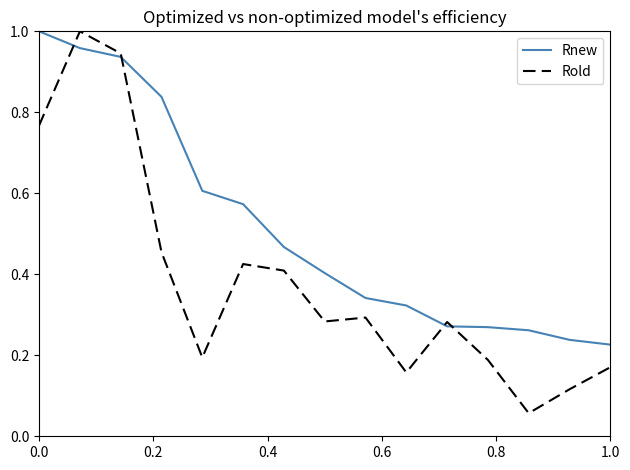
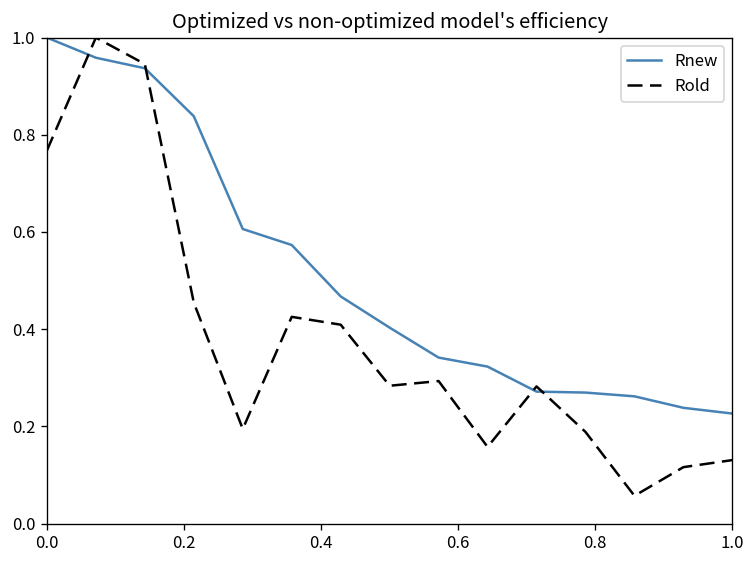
Rold, 1.0: 0.17 -> 0.13
